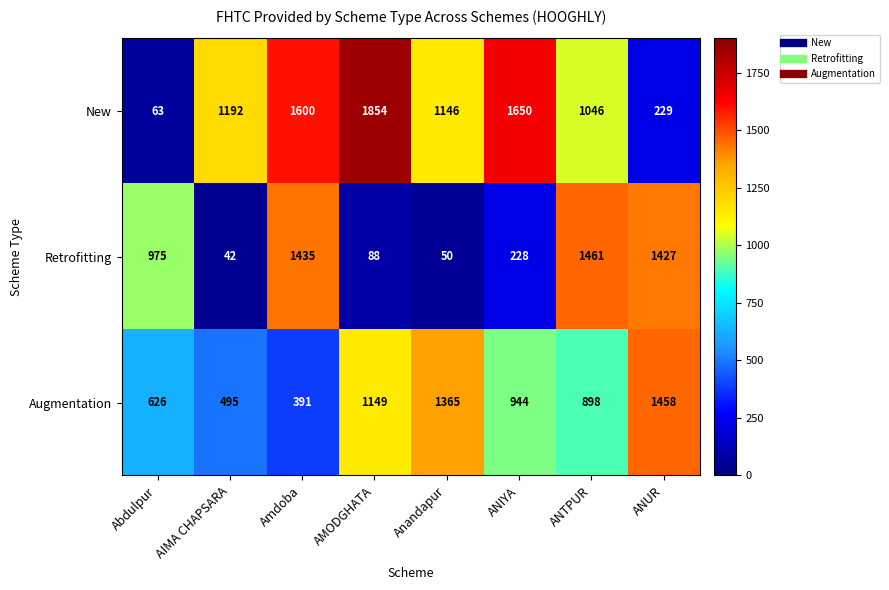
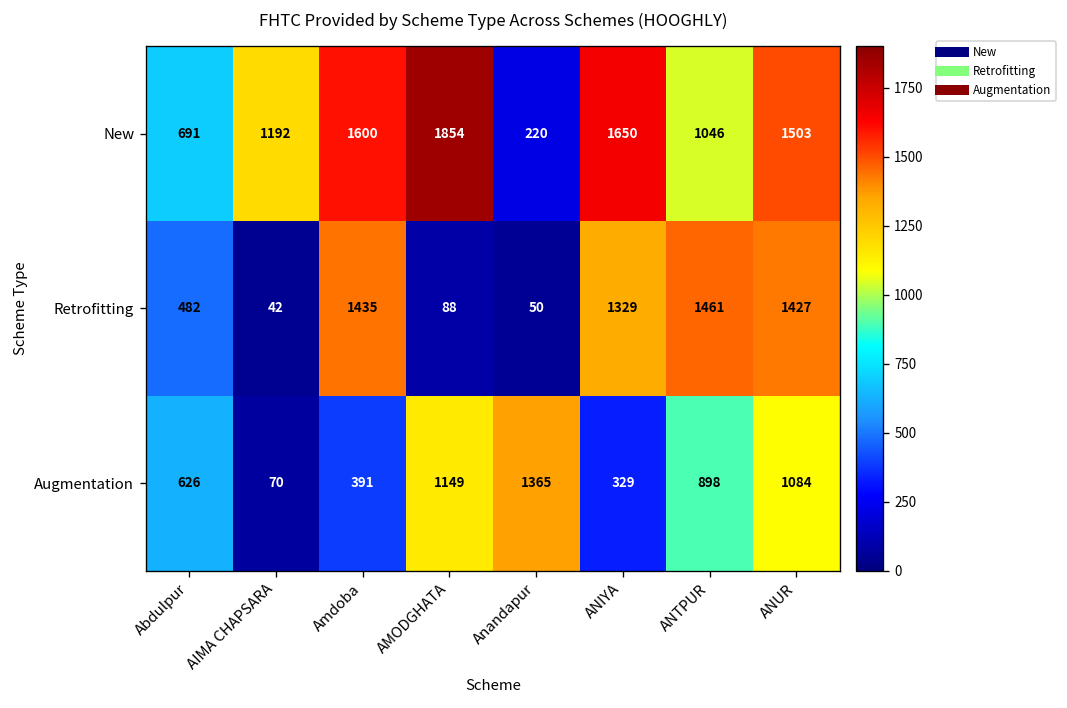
New, Abdulpur: 63 -> 691
New, Anandapur: 1146 -> 220
New, ANUR: 229 -> 1503
Retrofitting, Abdulpur: 975 -> 482
Retrofitting, ANIYA: 228 -> 1329
Augmentation, AIMA CHAPSARA: 495 -> 70
Augmentation, ANIYA: 944 -> 329
Augmentation, ANUR: 1458 -> 1084
